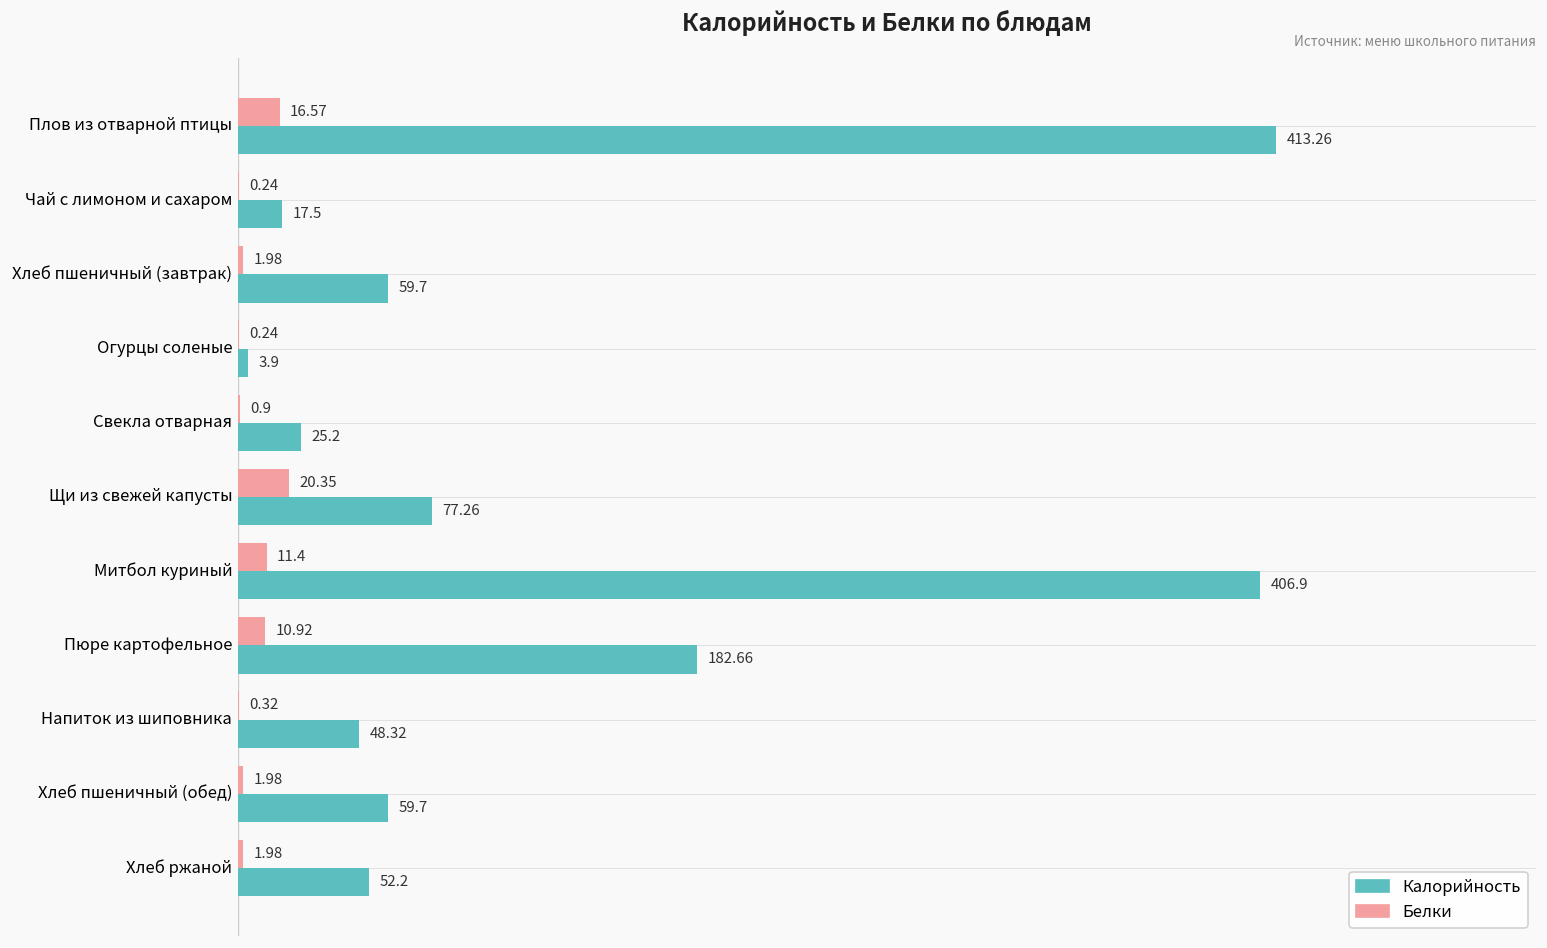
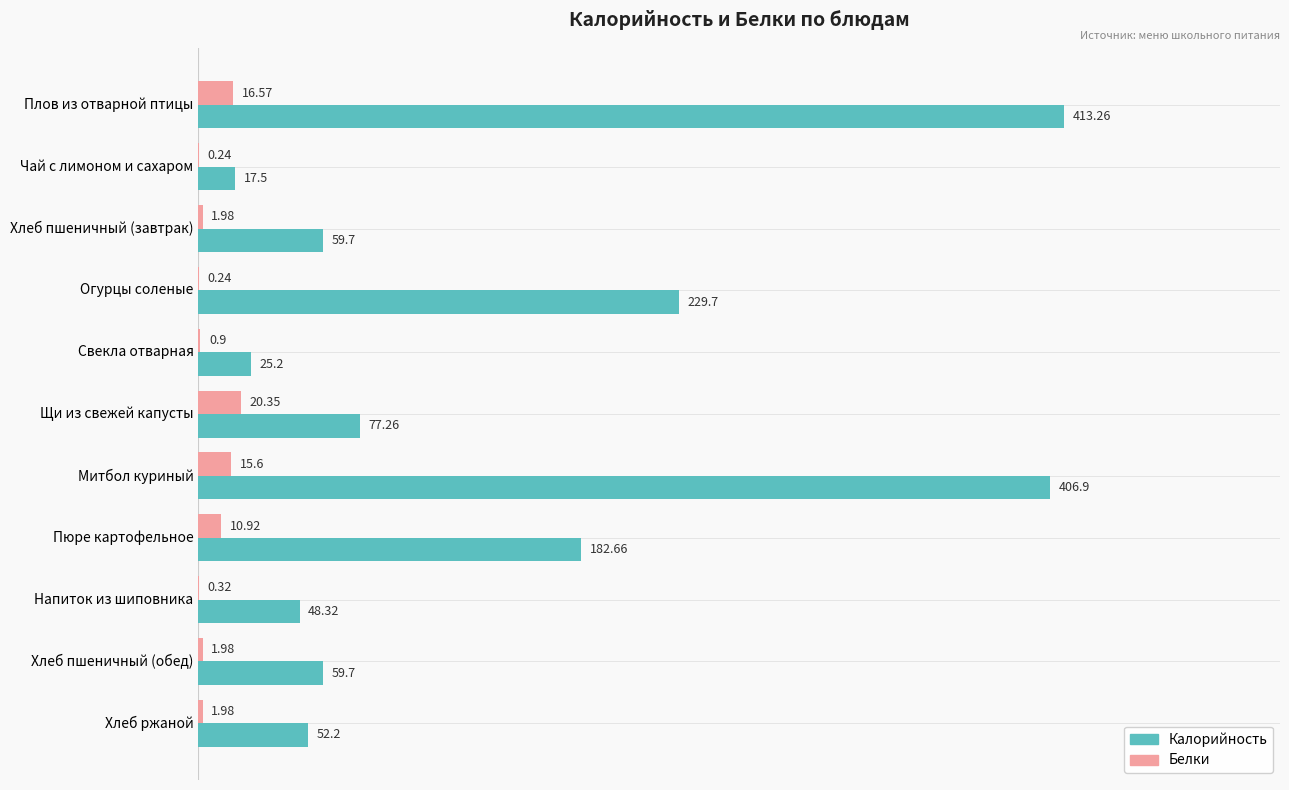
Калорийность, Огурцы соленые: 3.9 -> 229.7
Белки, Митбол куриный: 11.4 -> 15.6
